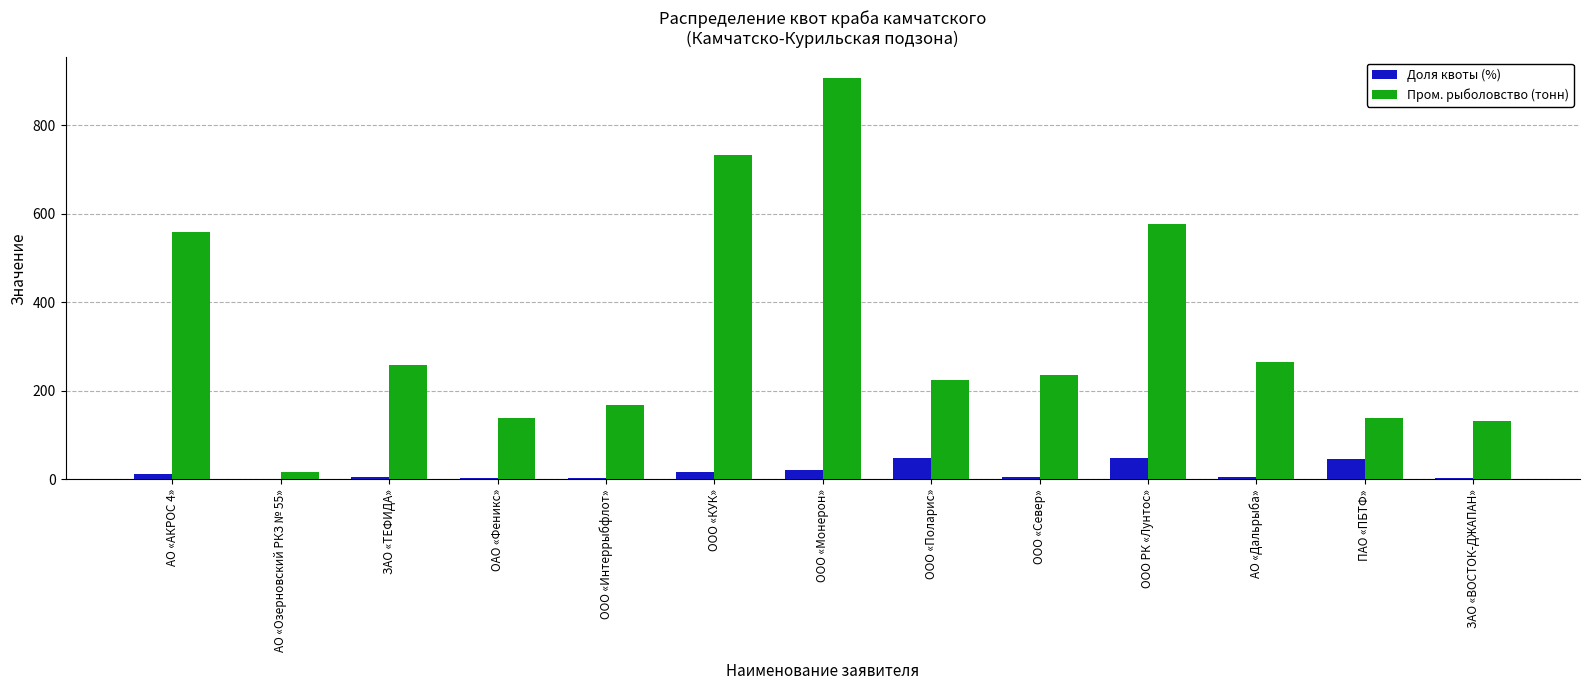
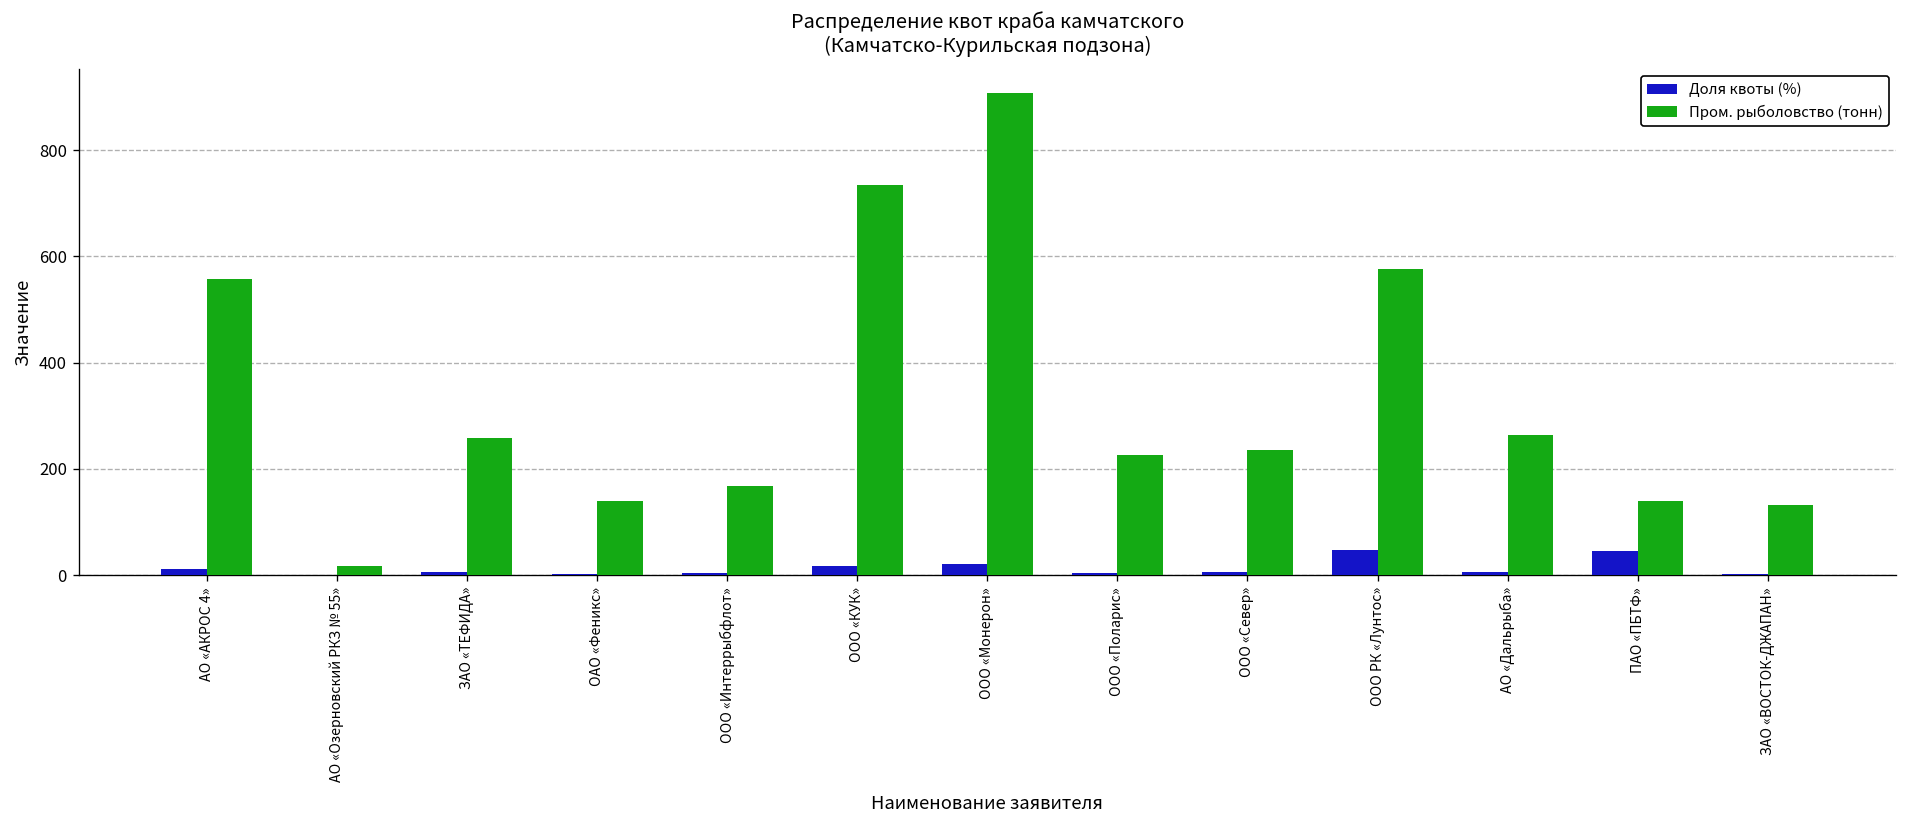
Доля квоты (%), ООО «Поларис»: 50 -> 10
